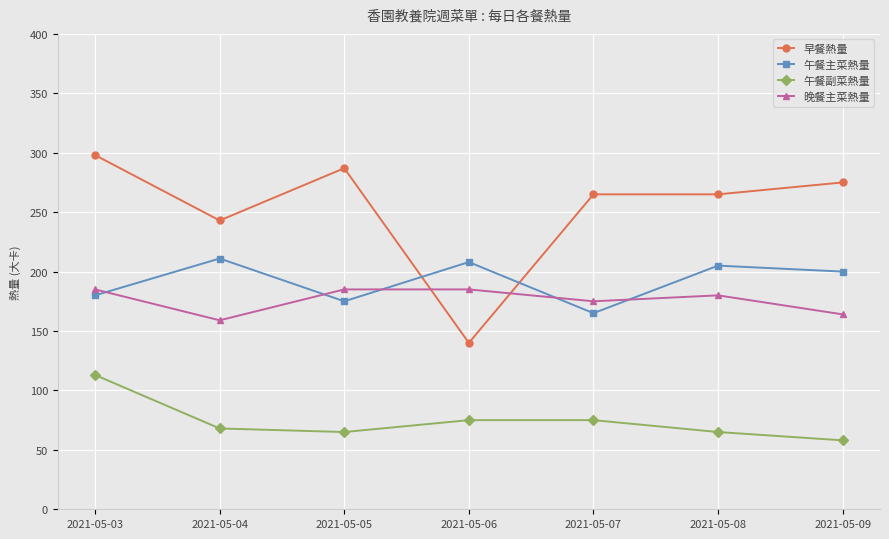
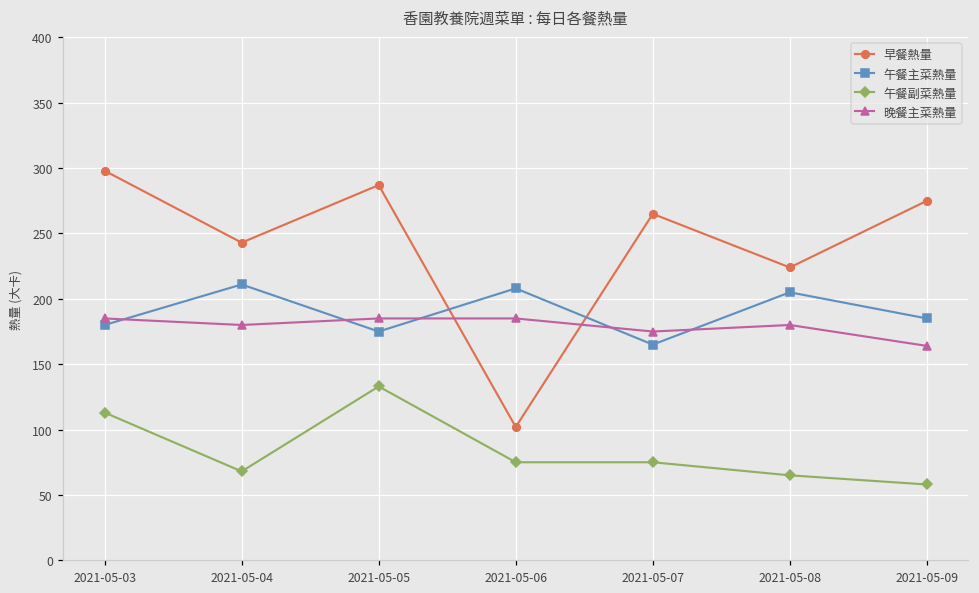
晚餐主菜熱量, 2021-05-04: 159 -> 180
午餐副菜熱量, 2021-05-05: 65 -> 133
早餐熱量, 2021-05-06: 140 -> 102
早餐熱量, 2021-05-08: 265 -> 224
午餐主菜熱量, 2021-05-09: 200 -> 185
